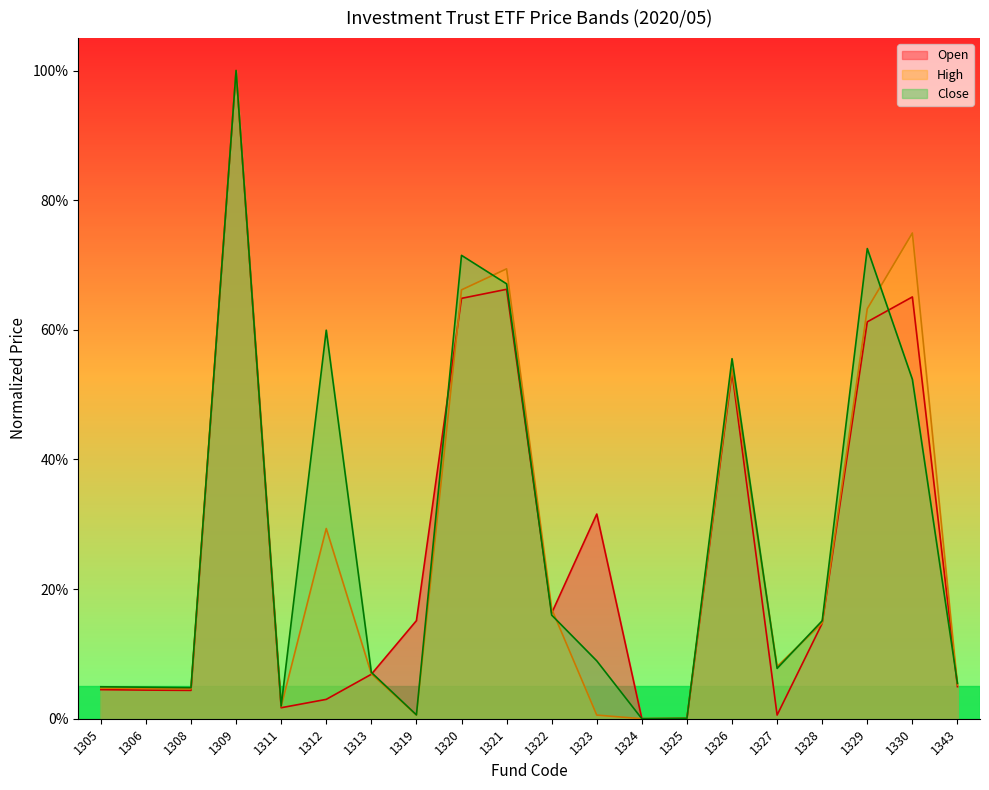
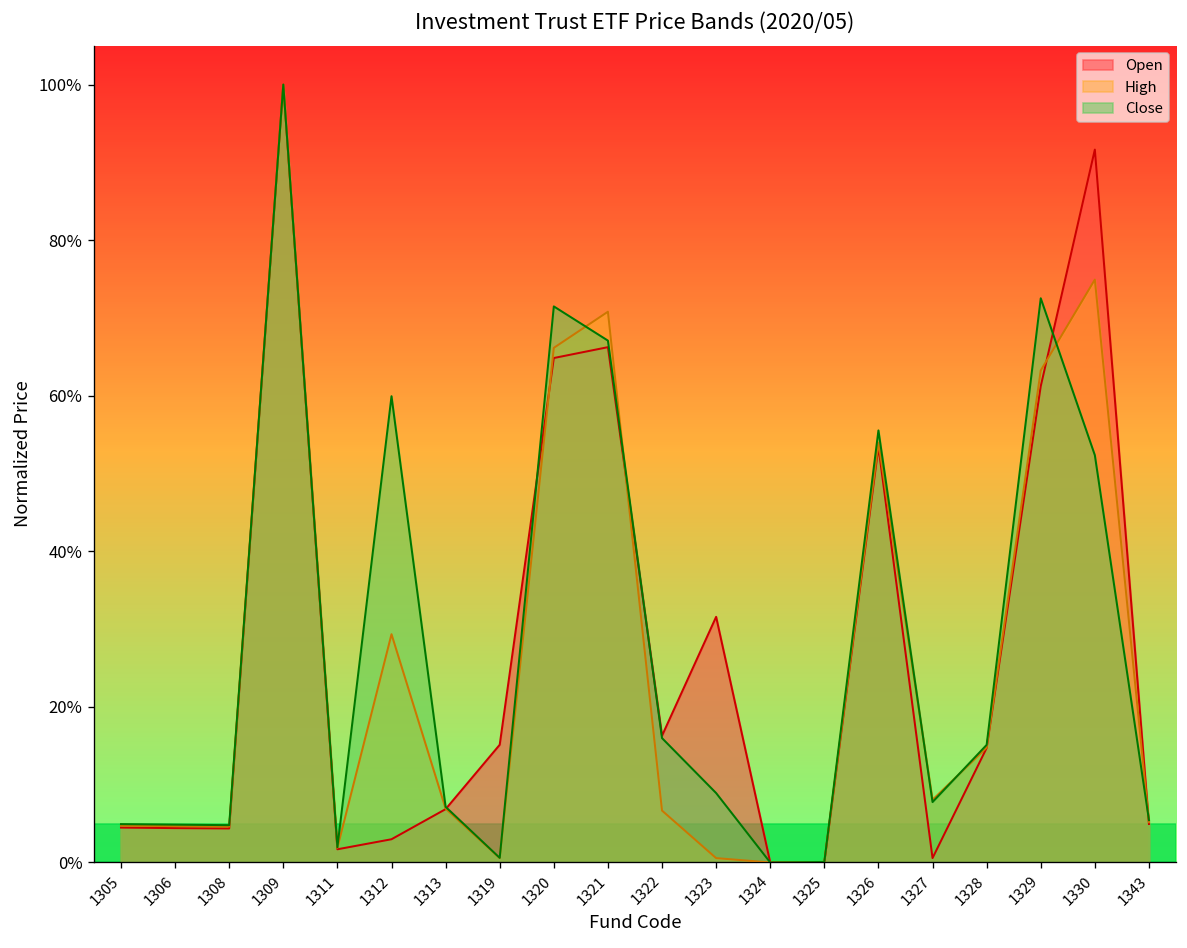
High, 1321: 69% -> 71%
High, 1322: 17% -> 7%
Open, 1330: 65% -> 92%
